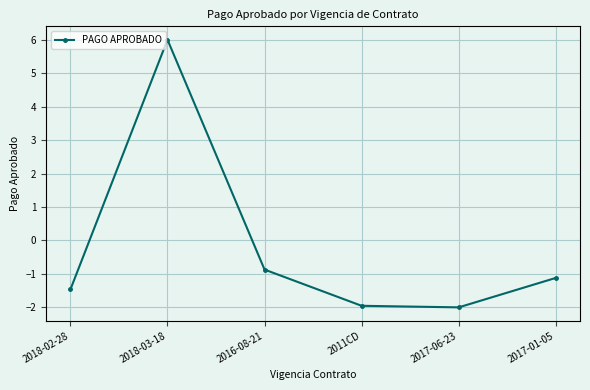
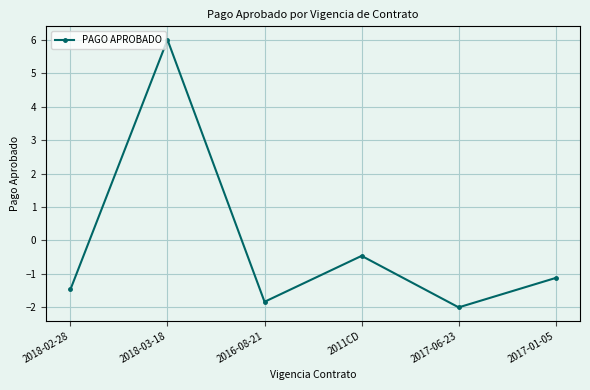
2016-08-21: -0.9 -> -1.8
2011CD: -2.0 -> -0.5
